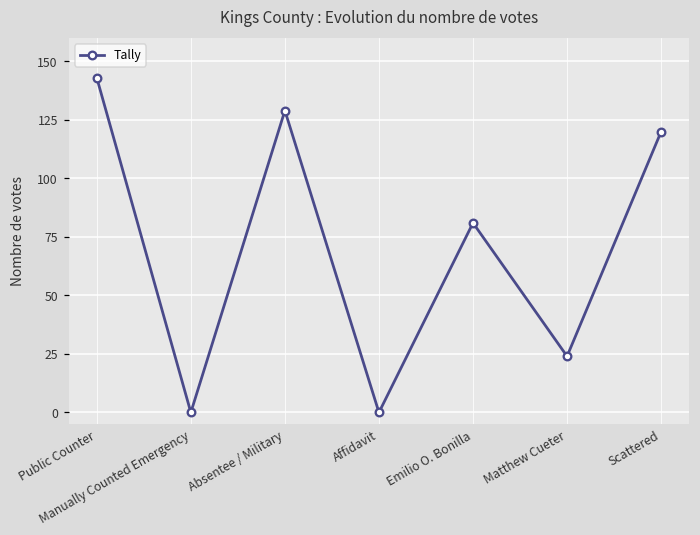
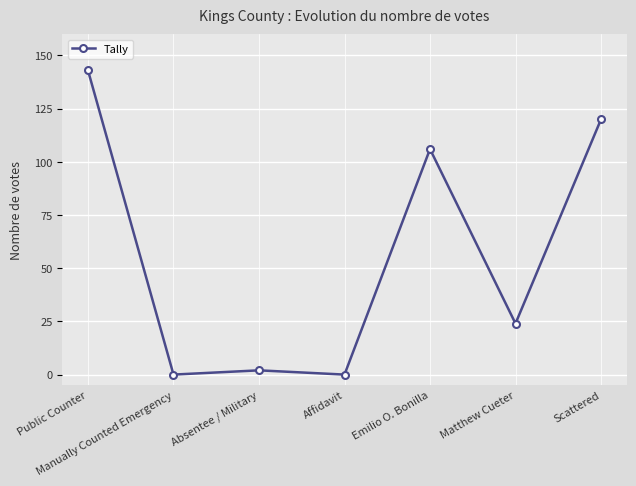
Absentee / Military: 129 -> 2
Emilio O. Bonilla: 81 -> 106
